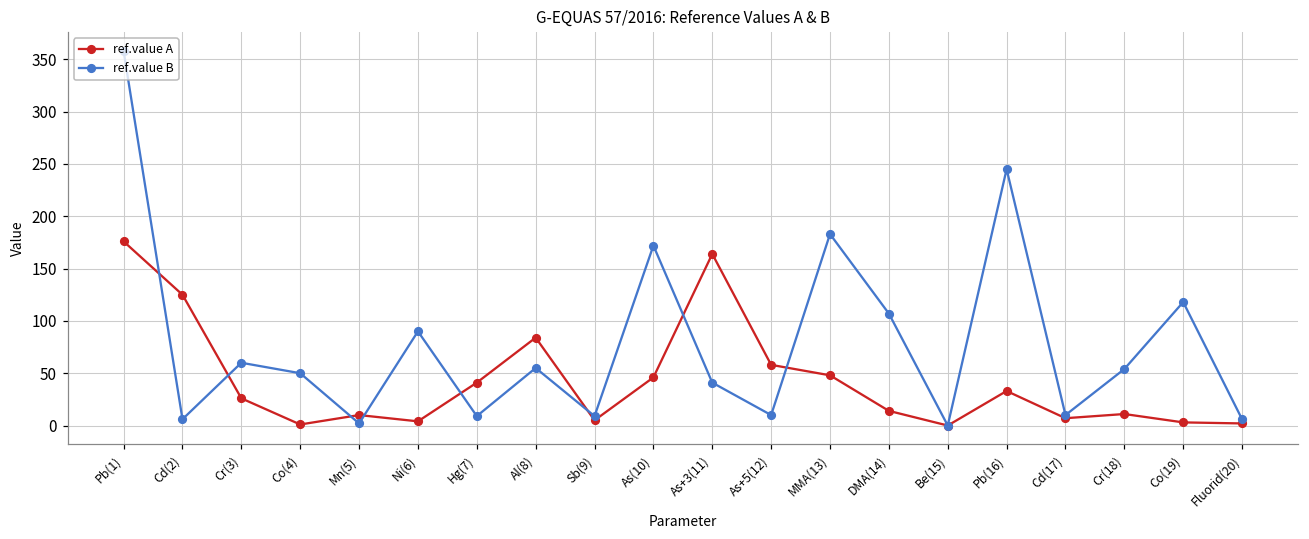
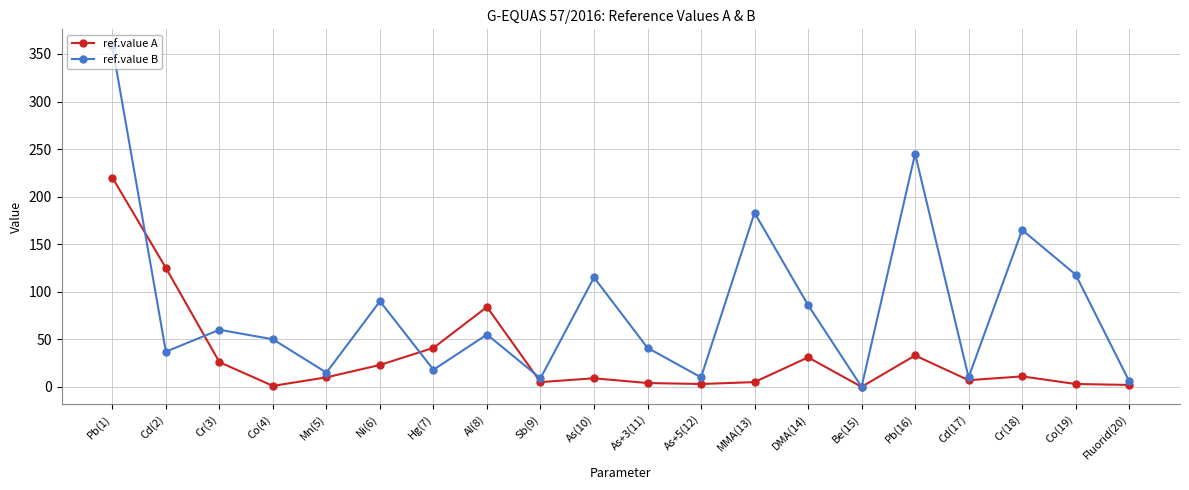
ref.value A, Pb(1): 180 -> 220
ref.value B, Cd(2): 10 -> 40
ref.value B, Mn(5): 0 -> 20
ref.value A, Ni(6): 0 -> 20
ref.value B, Hg(7): 10 -> 20
ref.value A, As(10): 50 -> 10
ref.value B, As(10): 170 -> 120
ref.value A, As+3(11): 160 -> 0
ref.value A, As+5(12): 60 -> 0
ref.value A, MMA(13): 50 -> 10
ref.value A, DMA(14): 10 -> 30
ref.value B, DMA(14): 110 -> 90
ref.value B, Cr(18): 50 -> 170
